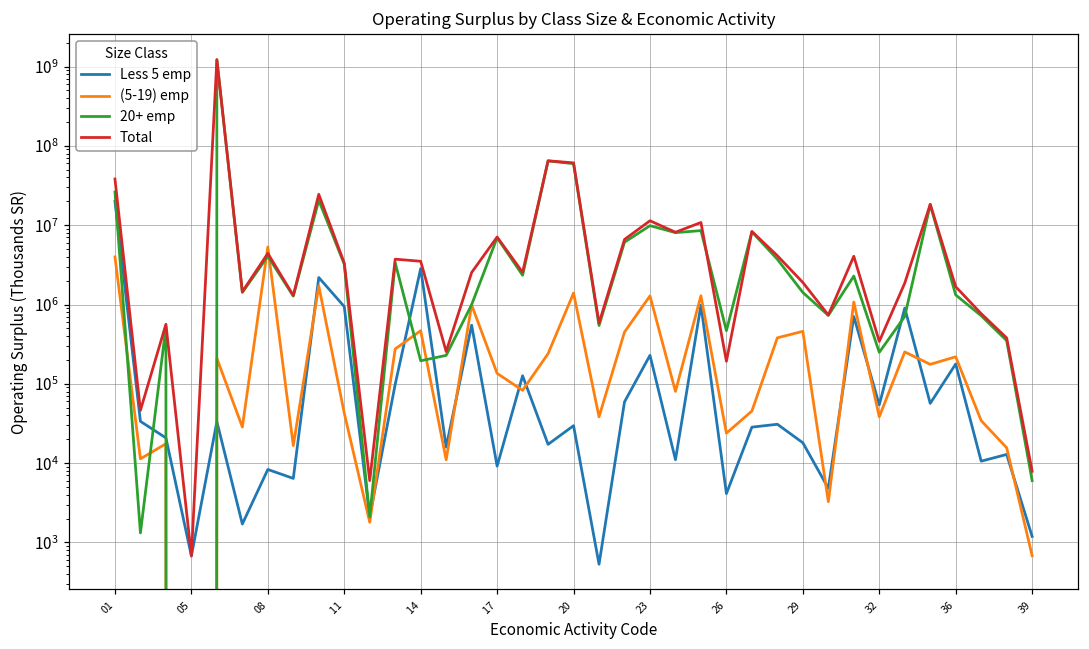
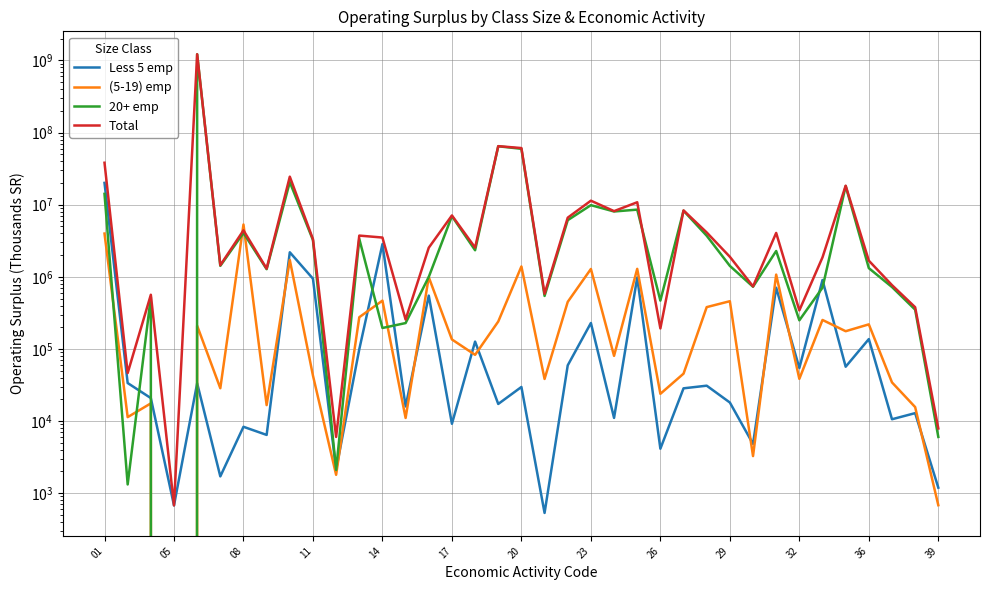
20+ emp, 01: 26000000 -> 14000000
Less 5 emp, 36: 180000 -> 140000
